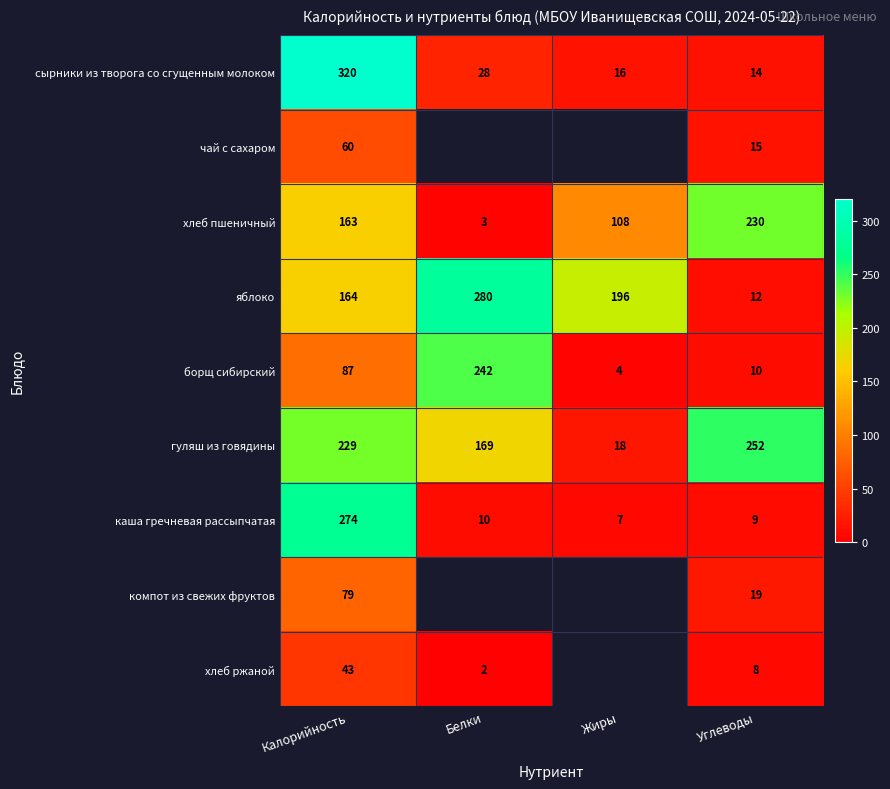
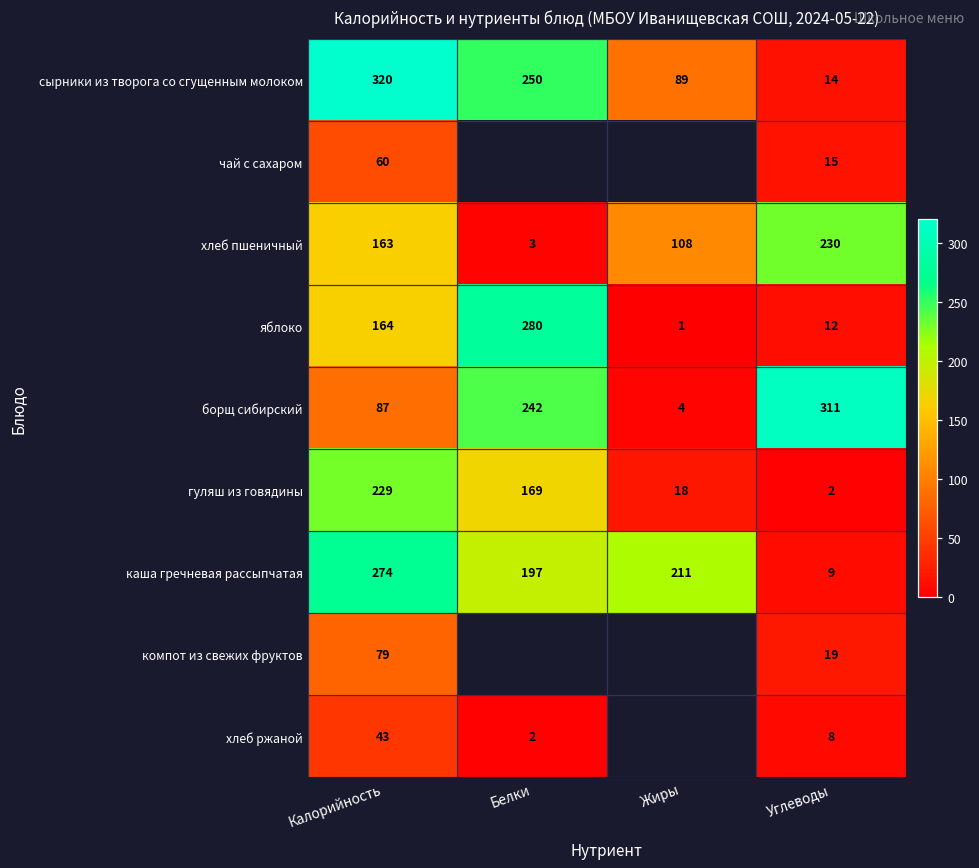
сырники из творога со сгущенным молоком, Белки: 28 -> 250
сырники из творога со сгущенным молоком, Жиры: 16 -> 89
яблоко, Жиры: 196 -> 1
борщ сибирский, Углеводы: 10 -> 311
гуляш из говядины, Углеводы: 252 -> 2
каша гречневая рассыпчатая, Белки: 10 -> 197
каша гречневая рассыпчатая, Жиры: 7 -> 211
